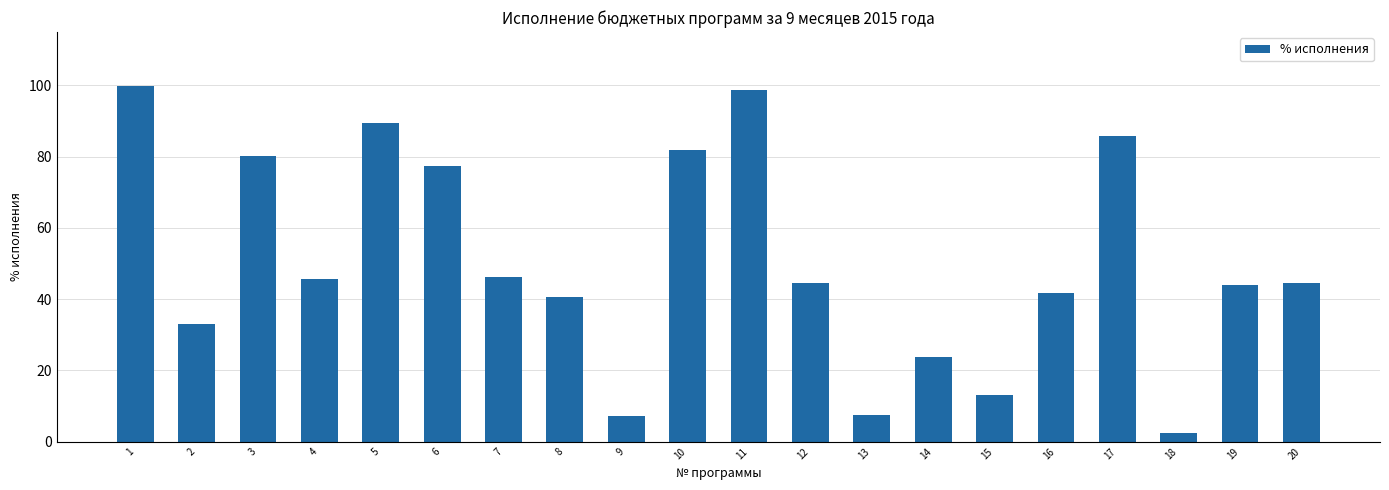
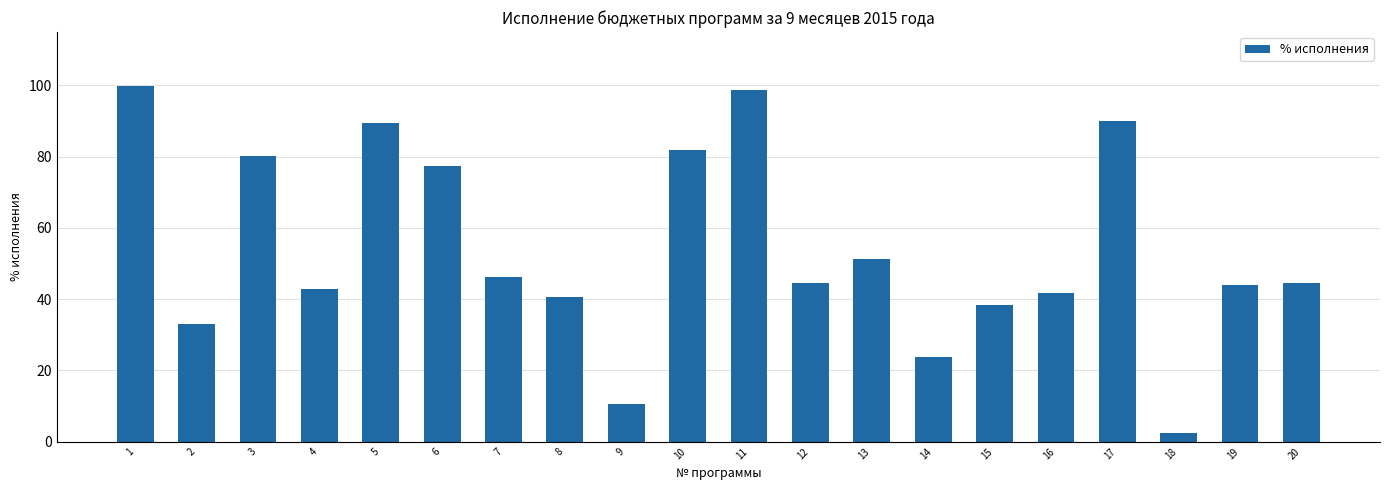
4: 46 -> 43
9: 7 -> 10
13: 7 -> 51
15: 13 -> 38
17: 86 -> 90
